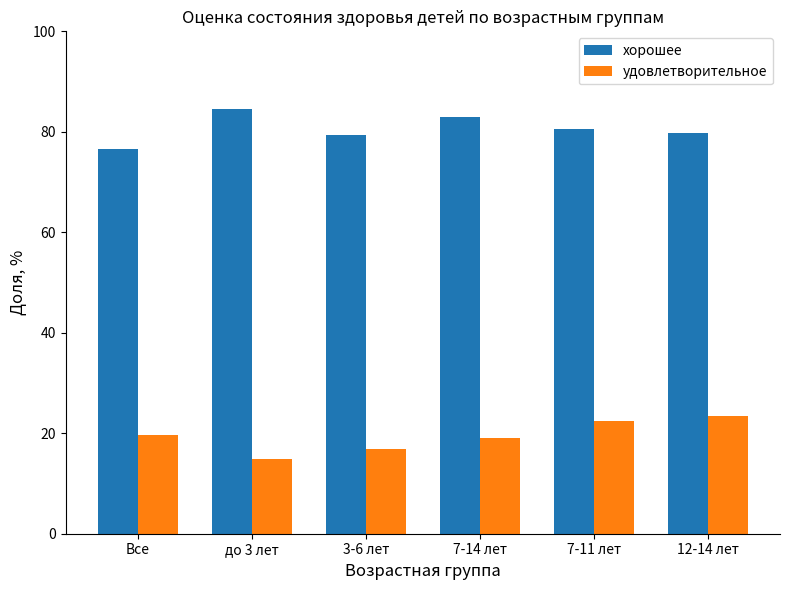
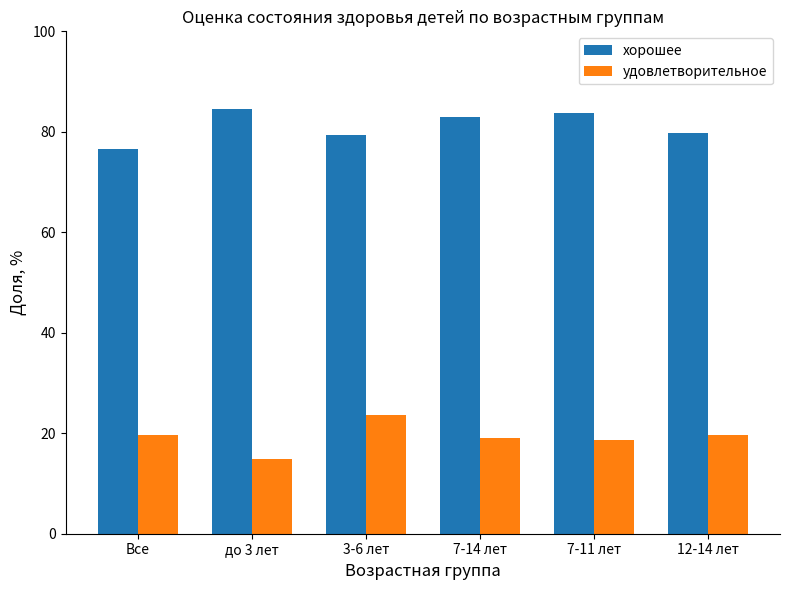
удовлетворительное, 3-6 лет: 17 -> 24
хорошее, 7-11 лет: 81 -> 84
удовлетворительное, 7-11 лет: 23 -> 19
удовлетворительное, 12-14 лет: 23 -> 20
